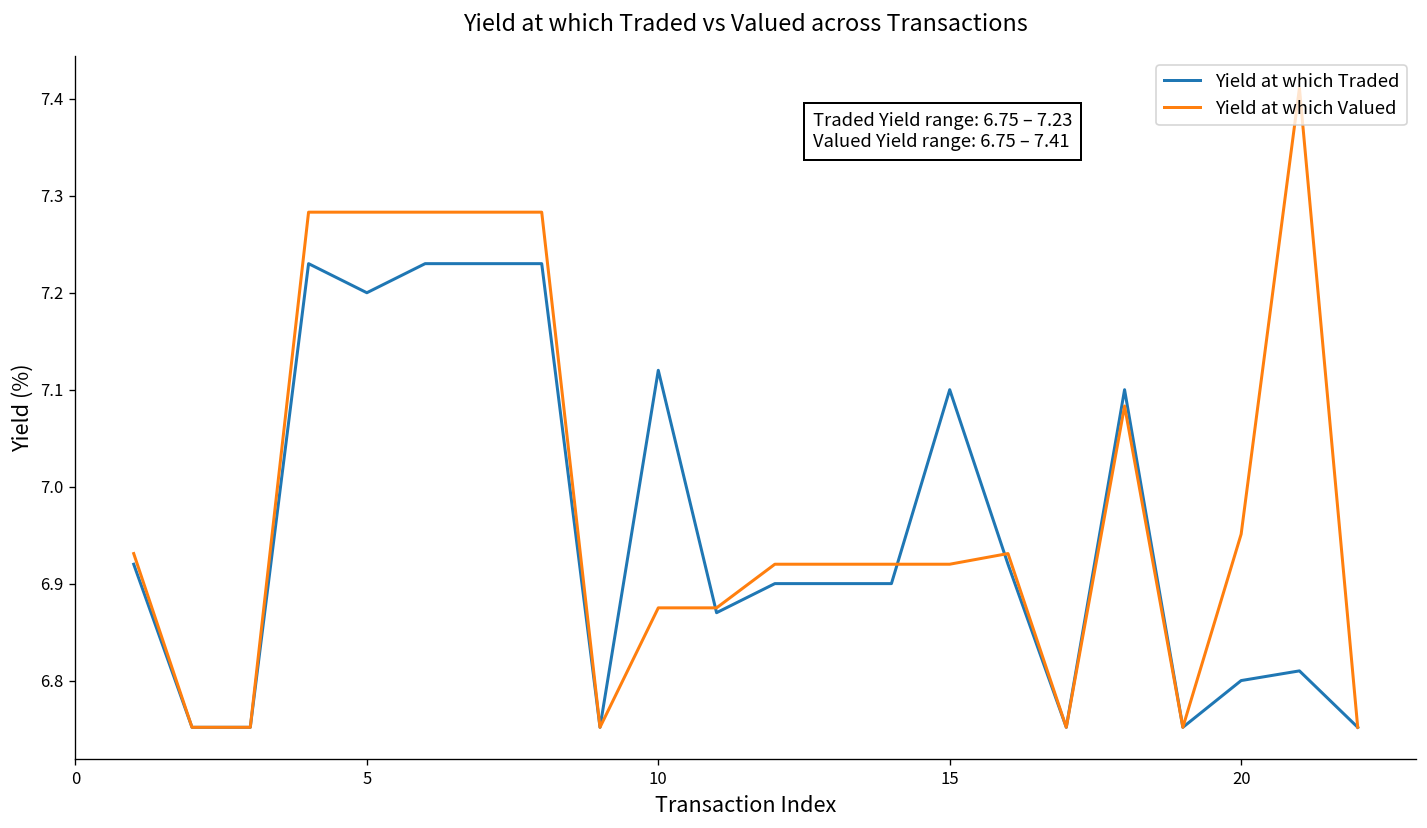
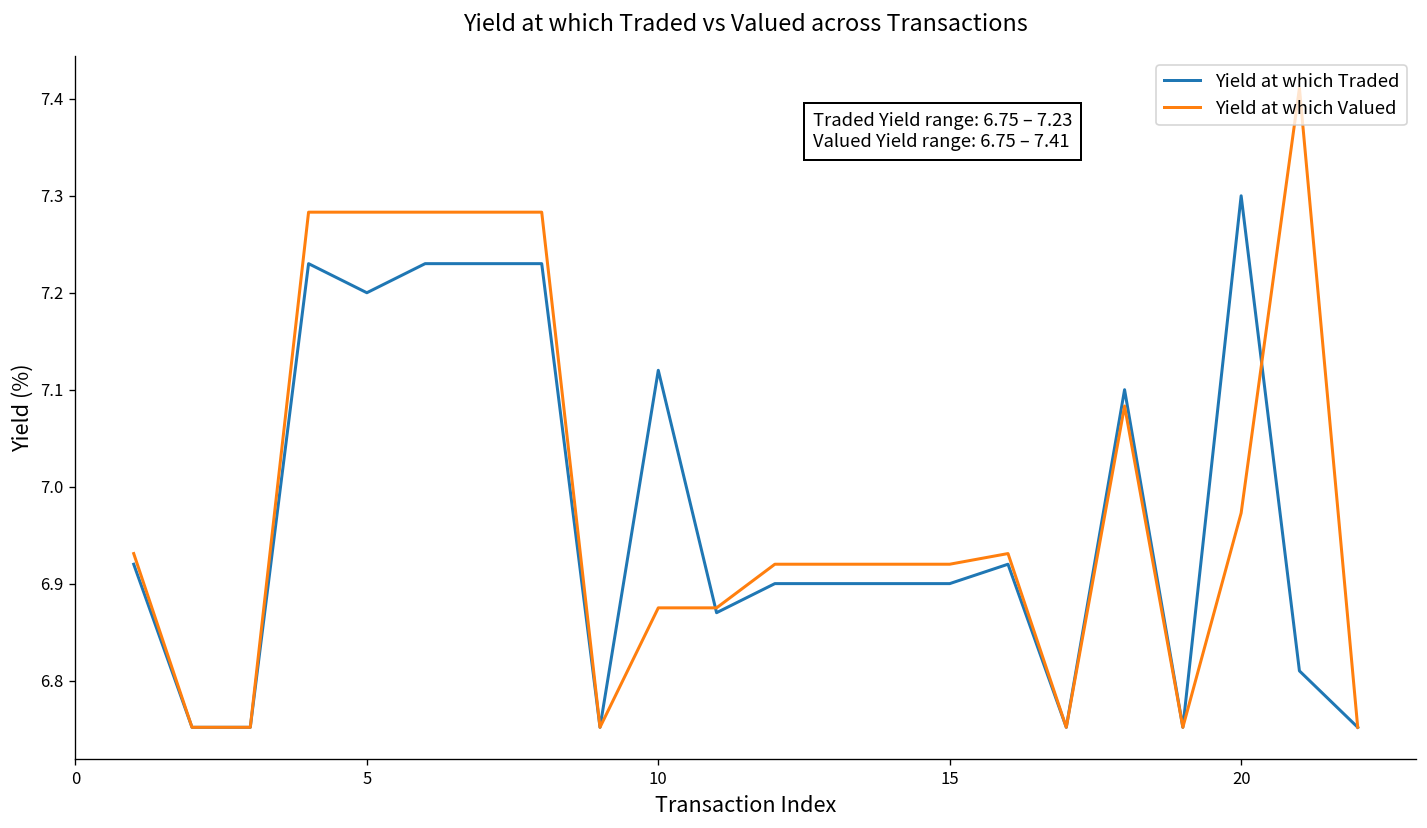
Yield at which Traded, 15: 7.1 -> 6.9
Yield at which Traded, 20: 6.8 -> 7.3
Yield at which Valued, 20: 6.95 -> 6.97
